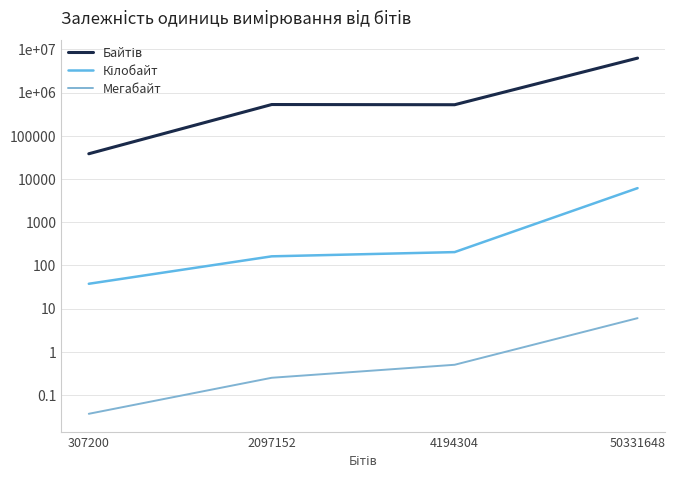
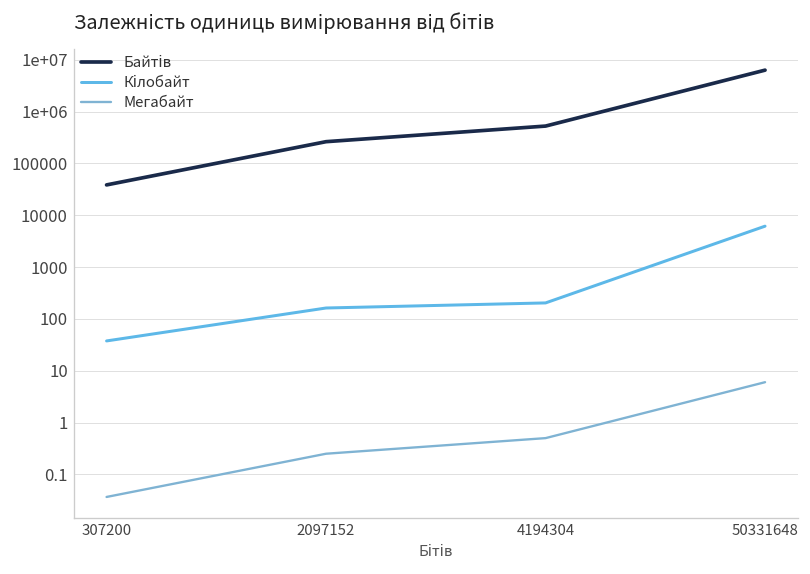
Байтів, 2097152: 500000 -> 300000
